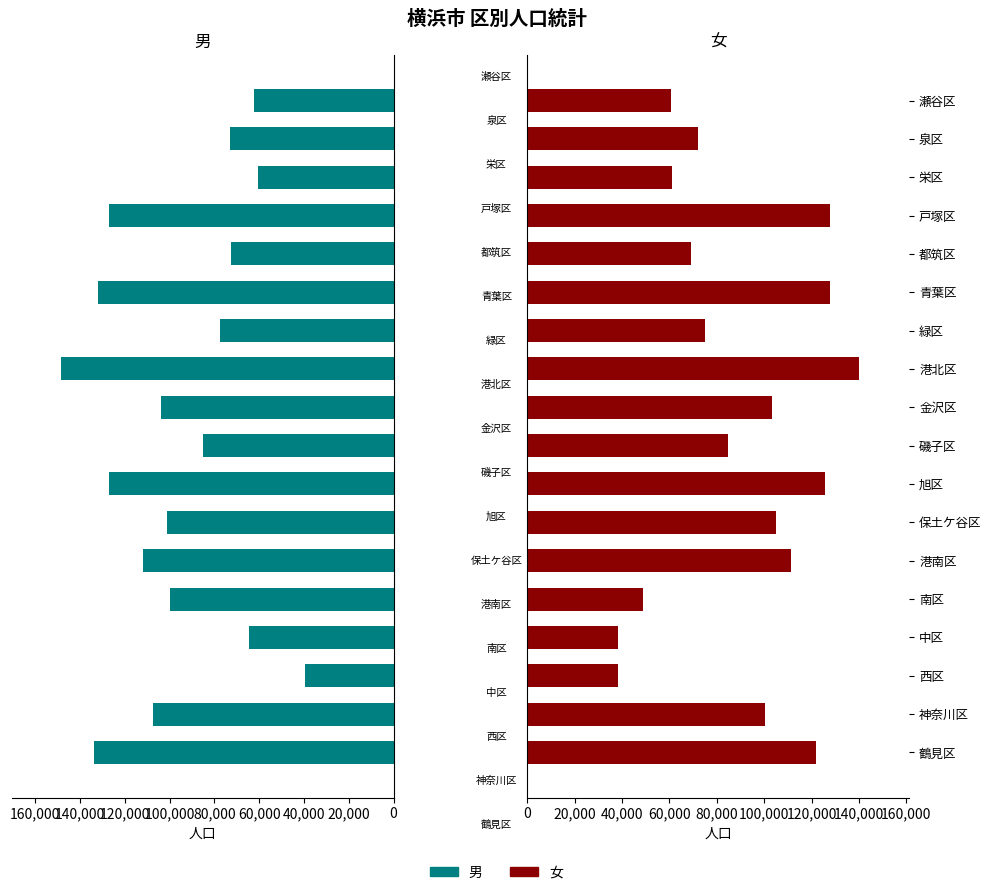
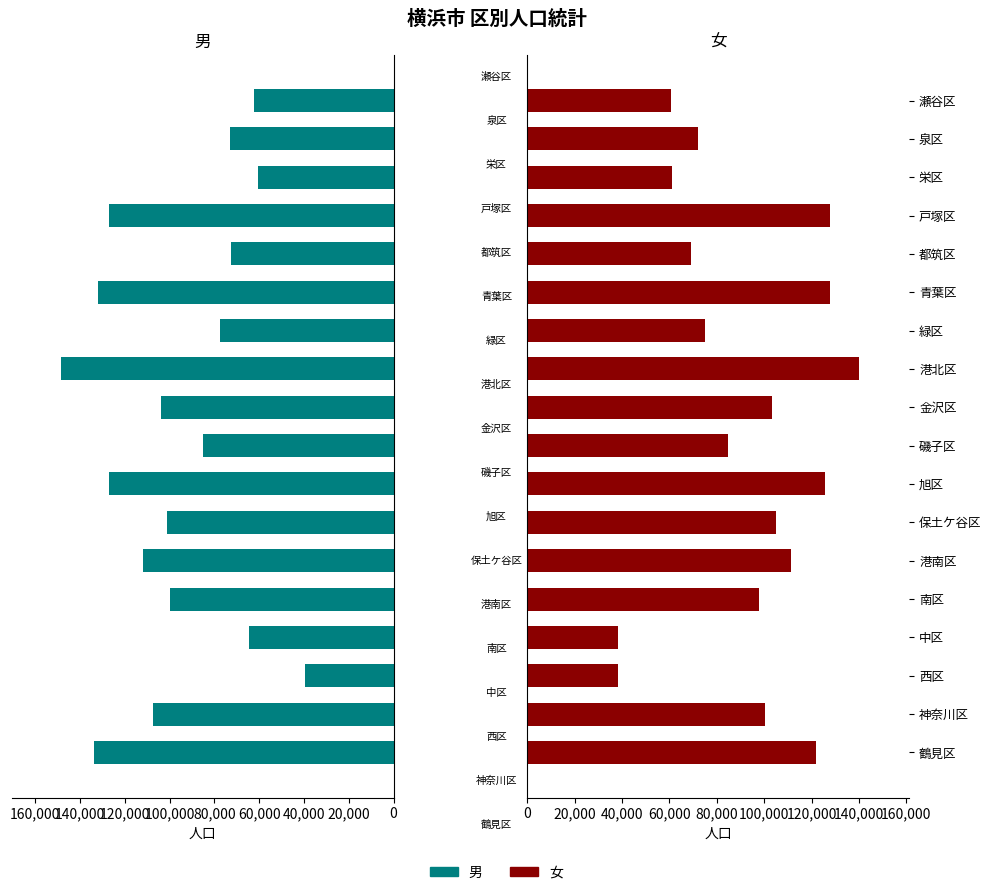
女, 南区: 49,000 -> 98,000
